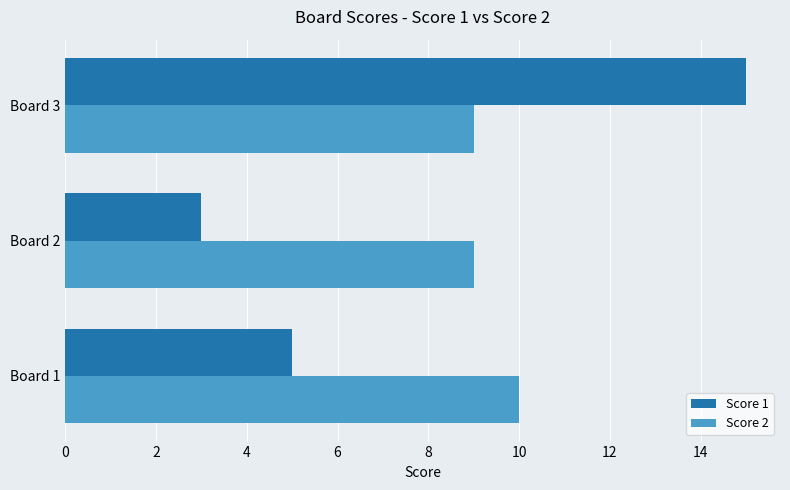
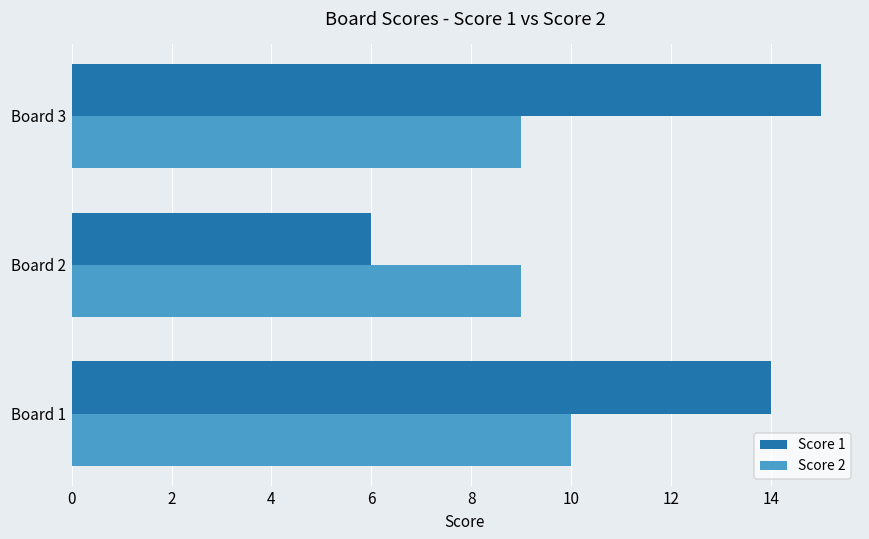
Score 1, Board 2: 3 -> 6
Score 1, Board 1: 5 -> 14
